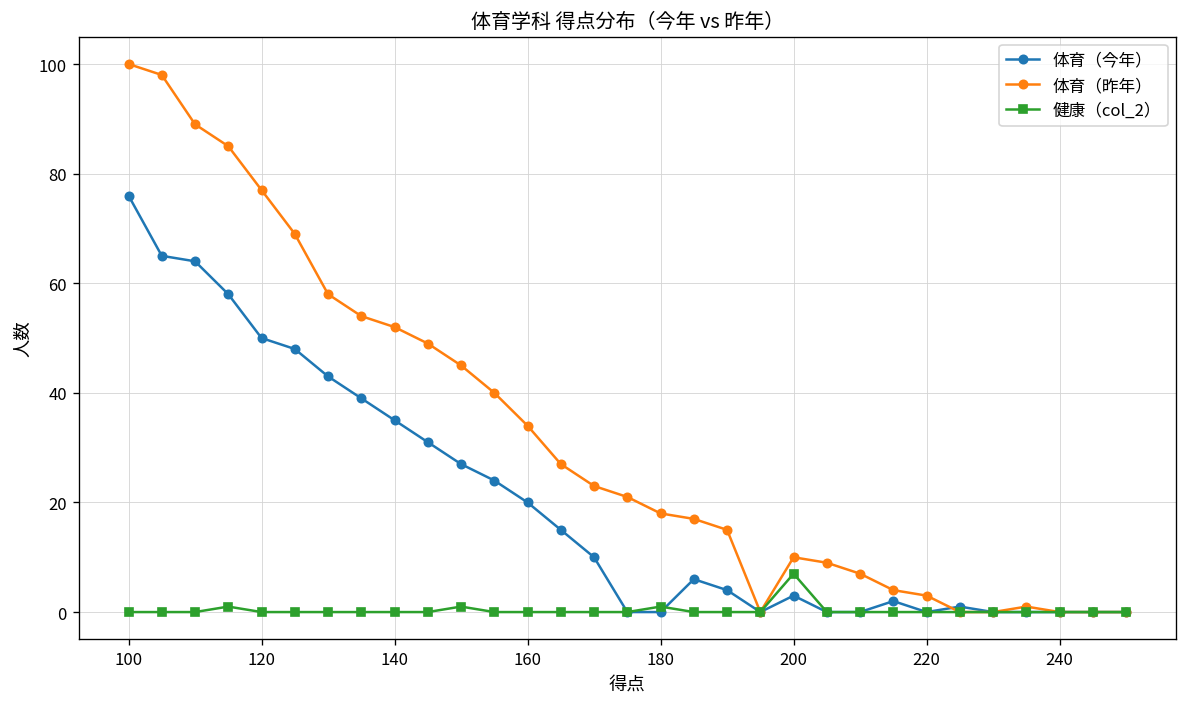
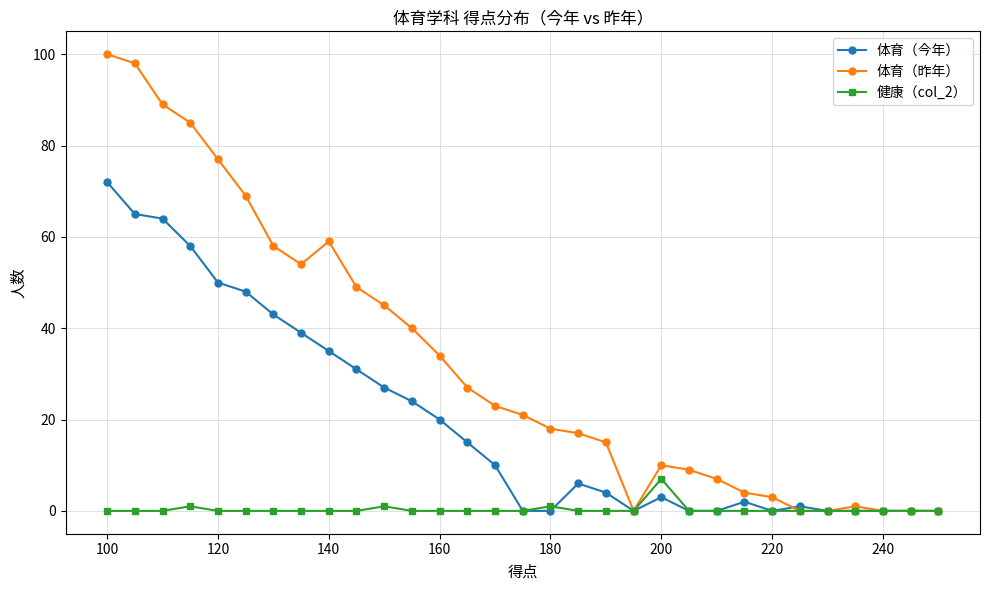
体育（今年）, 100: 76 -> 72
体育（昨年）, 140: 52 -> 59
